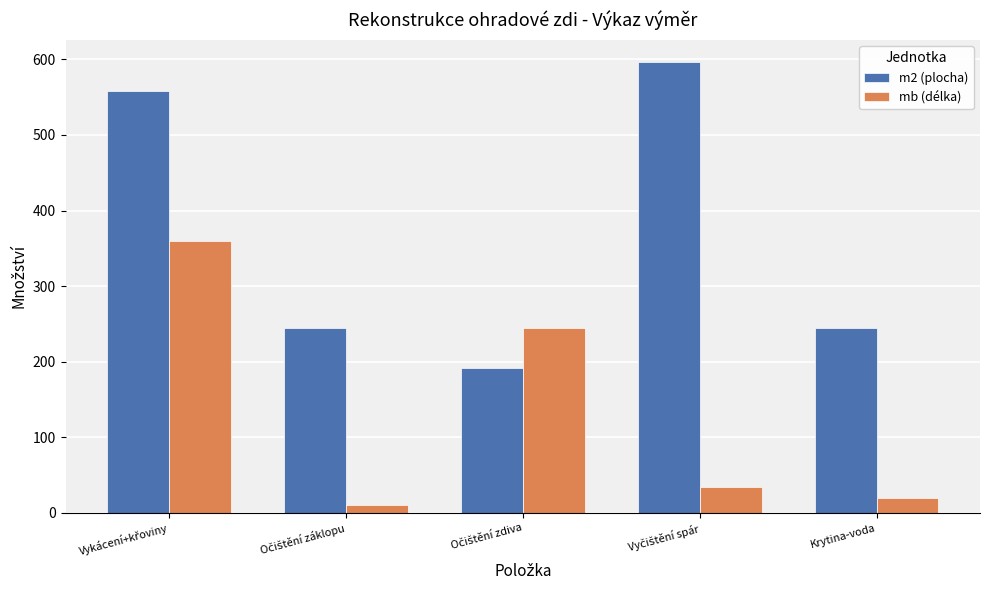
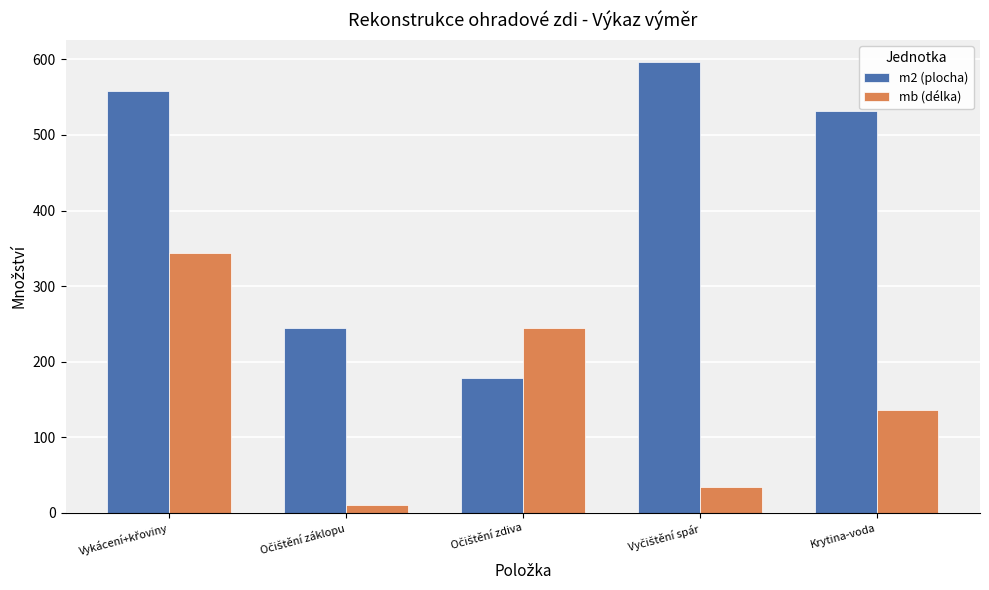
mb (délka), Vykácení+křoviny: 360 -> 340
m2 (plocha), Očištění zdiva: 190 -> 180
m2 (plocha), Krytina-voda: 250 -> 530
mb (délka), Krytina-voda: 20 -> 140
